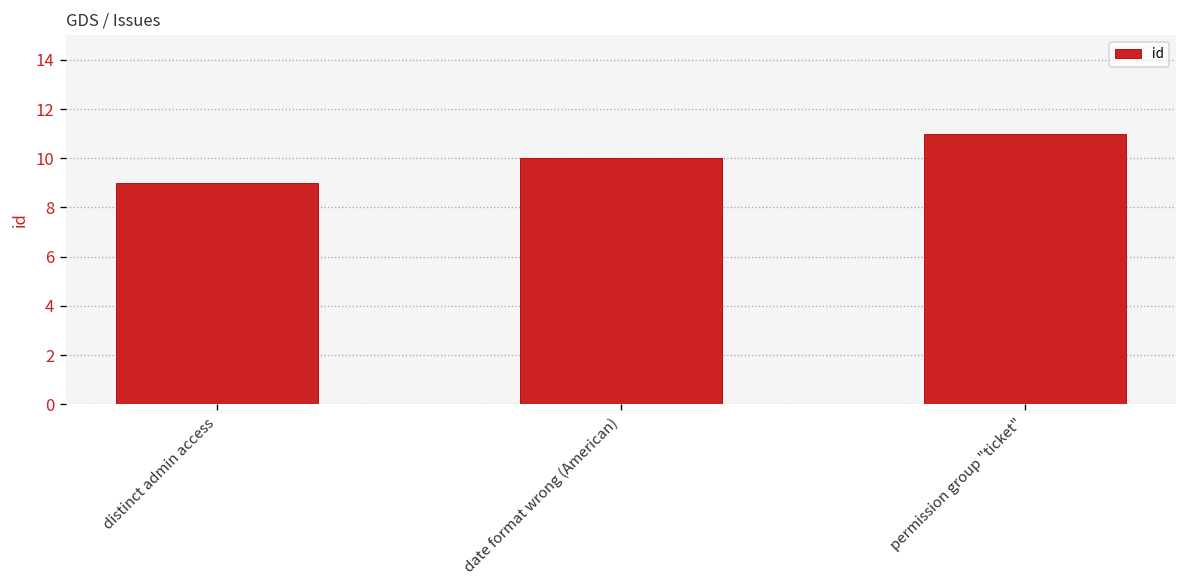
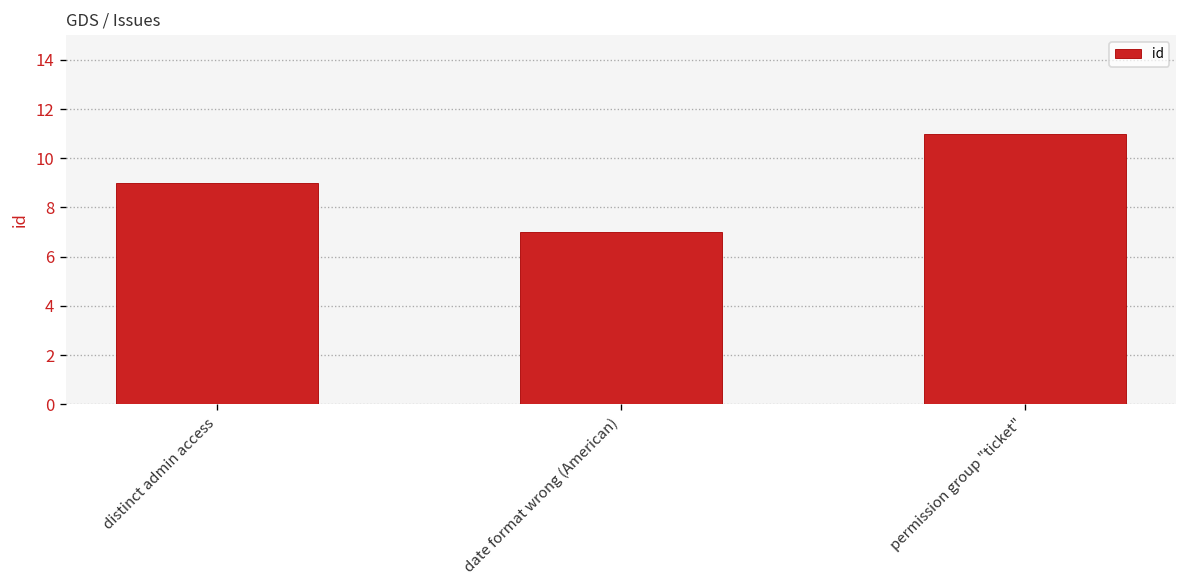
date format wrong (American): 10 -> 7
